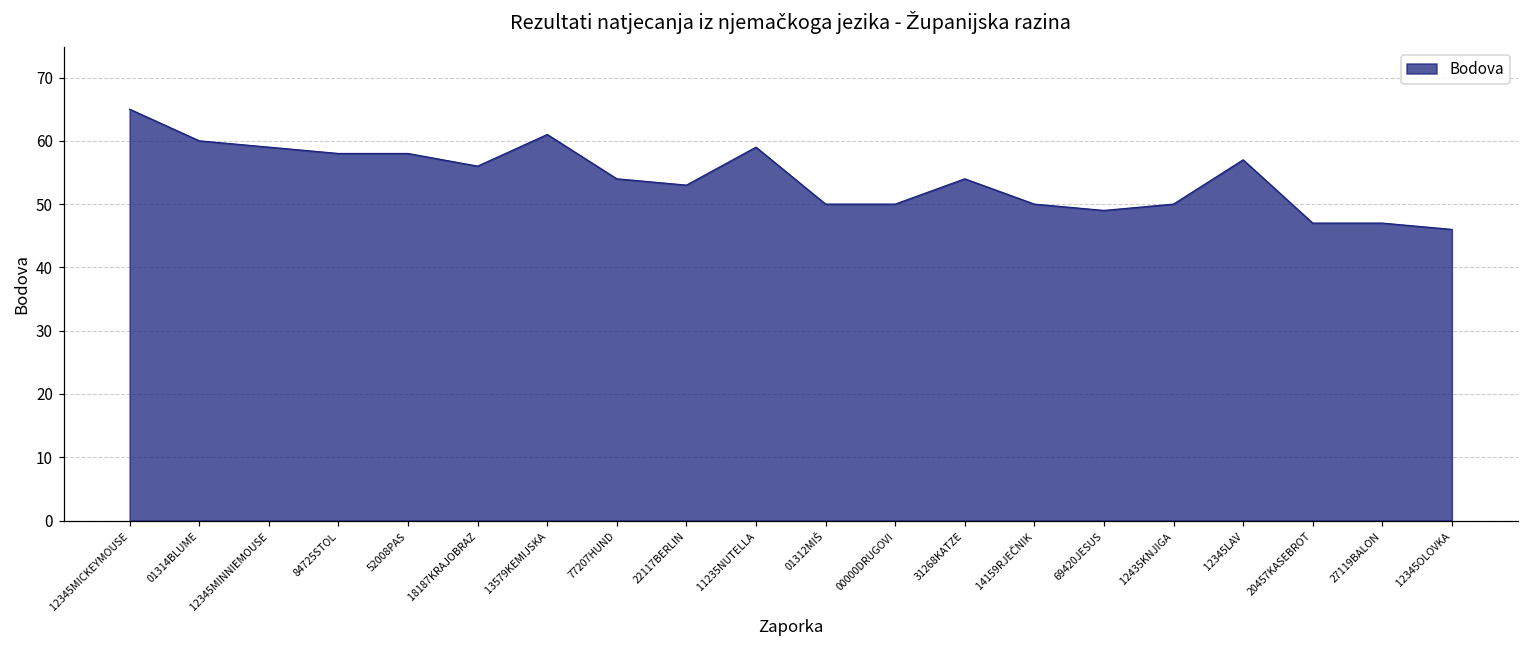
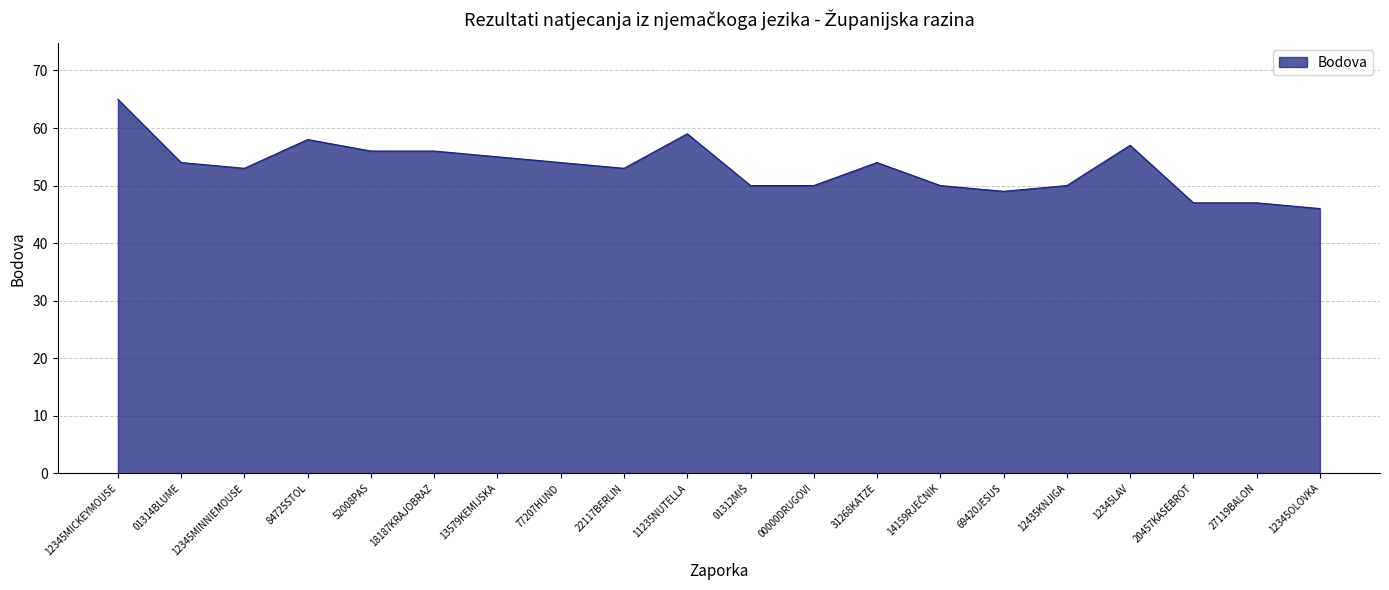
01314BLUME: 60 -> 54
12345MINNIEMOUSE: 59 -> 53
52008PAS: 58 -> 56
13579KEMIJSKA: 61 -> 55
